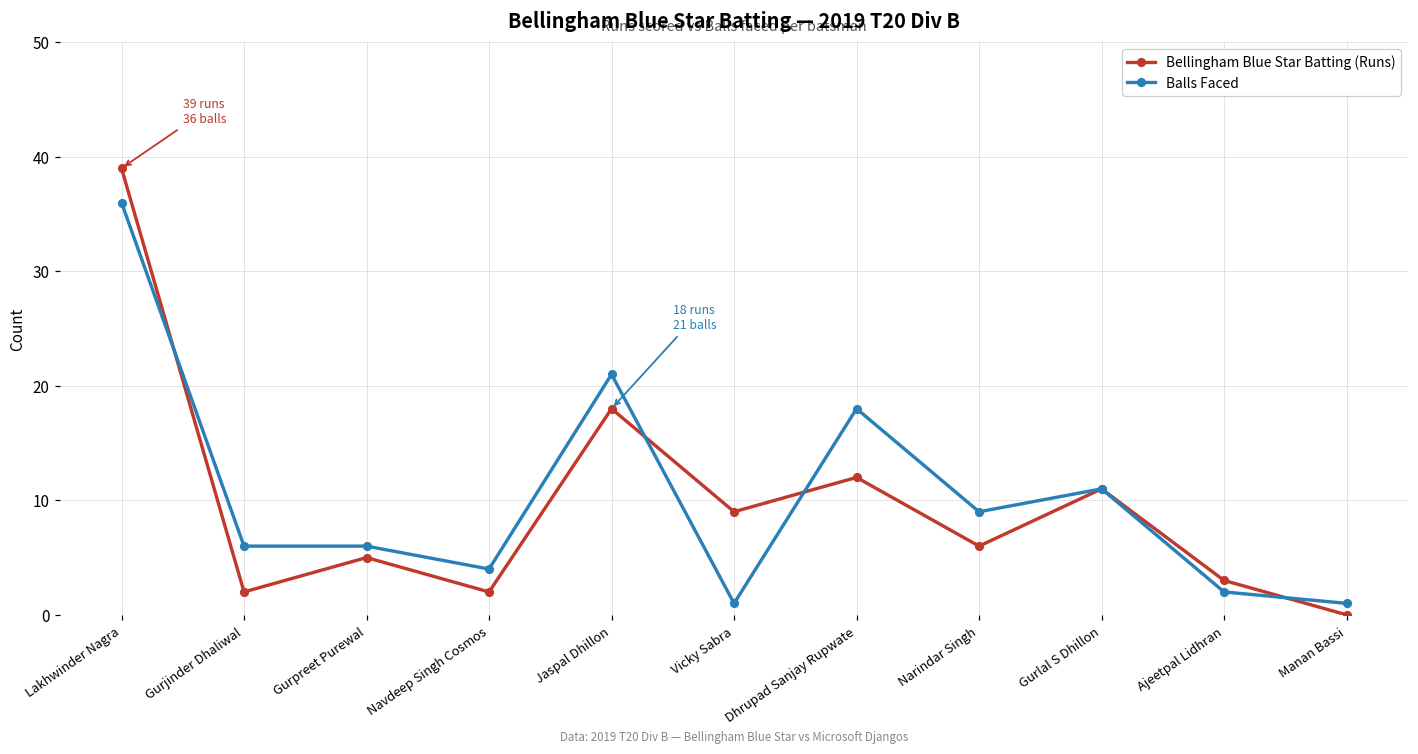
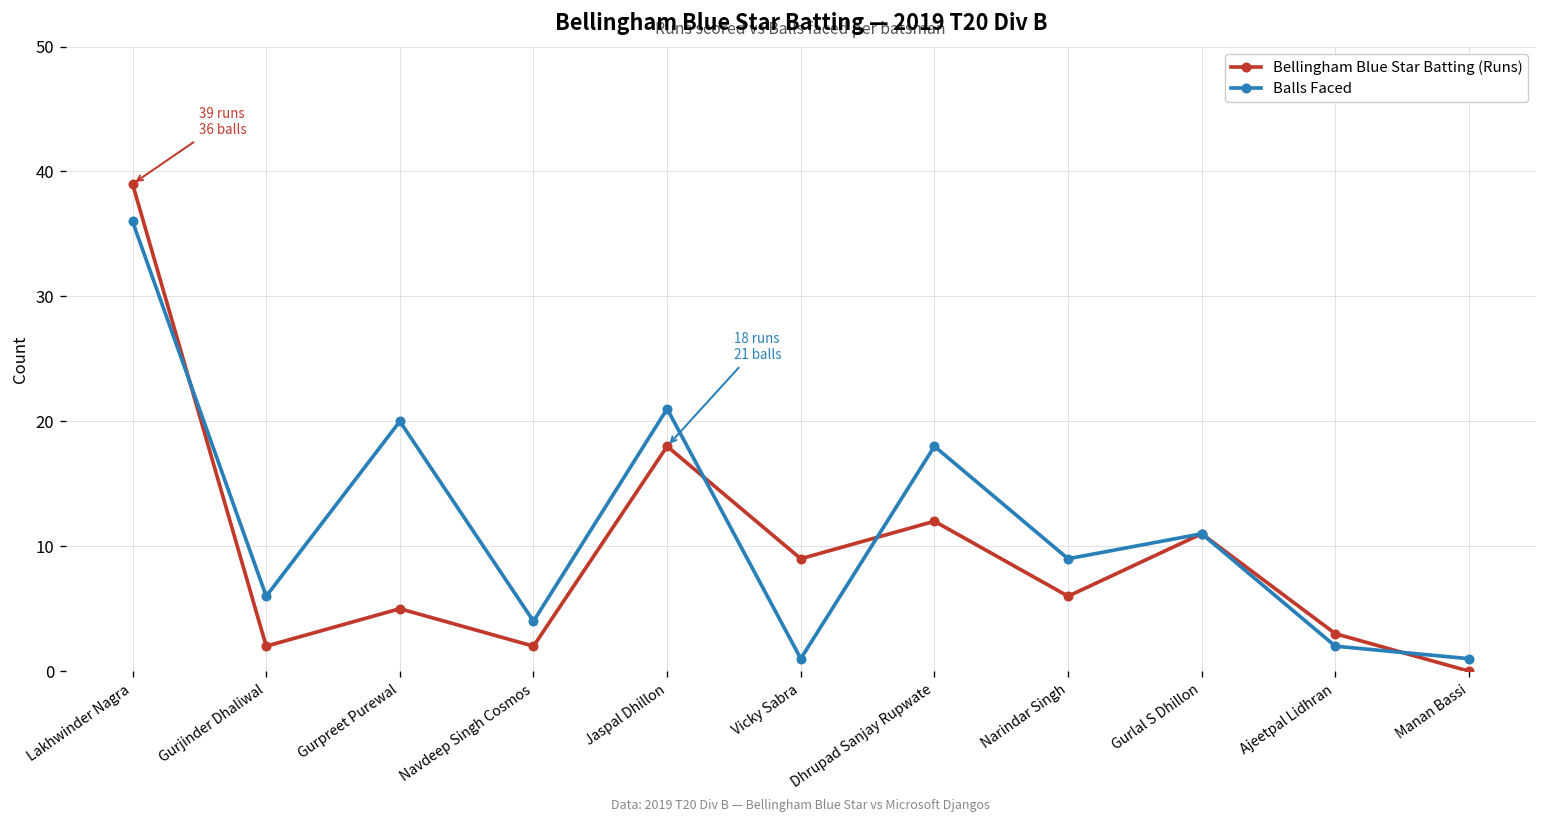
Balls Faced, Gurpreet Purewal: 6 -> 20
